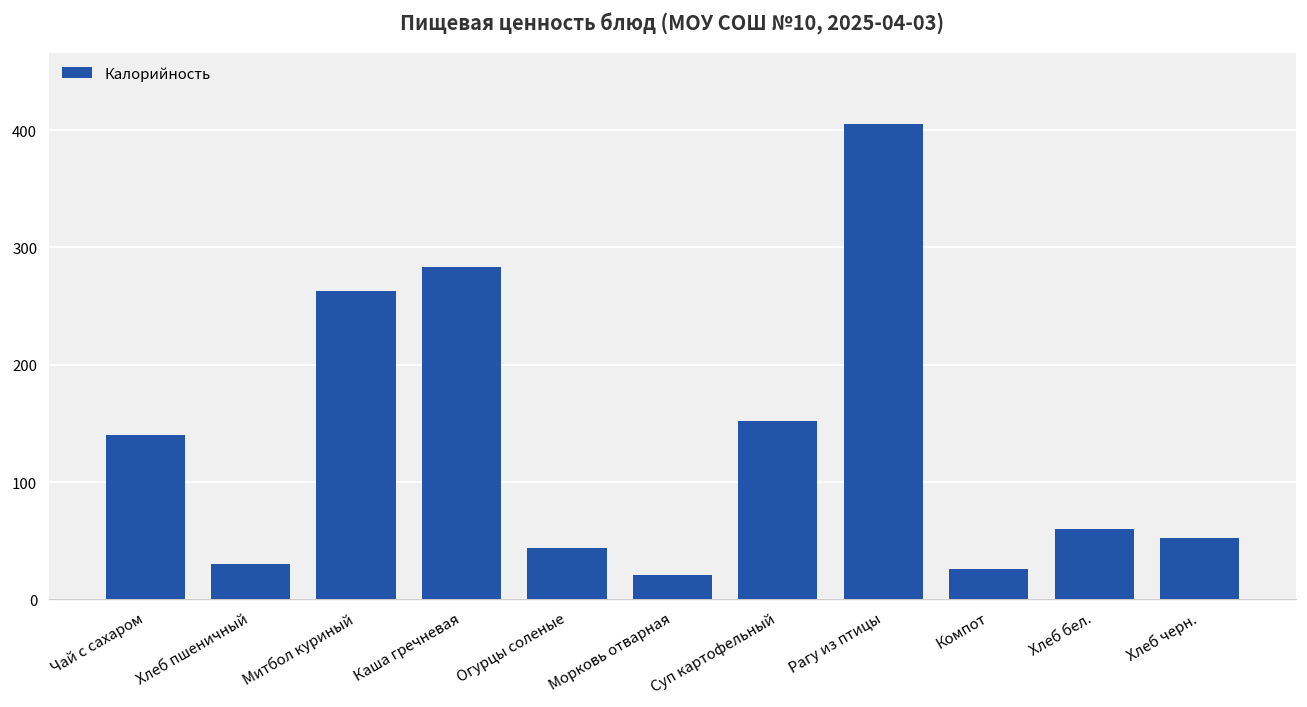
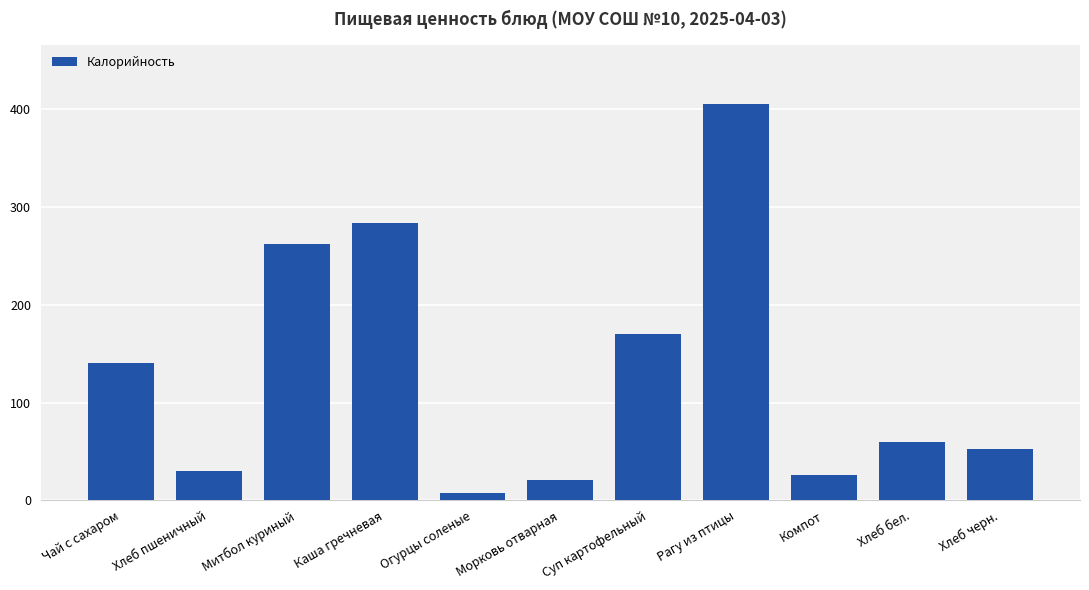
Огурцы соленые: 40 -> 10
Суп картофельный: 150 -> 170
